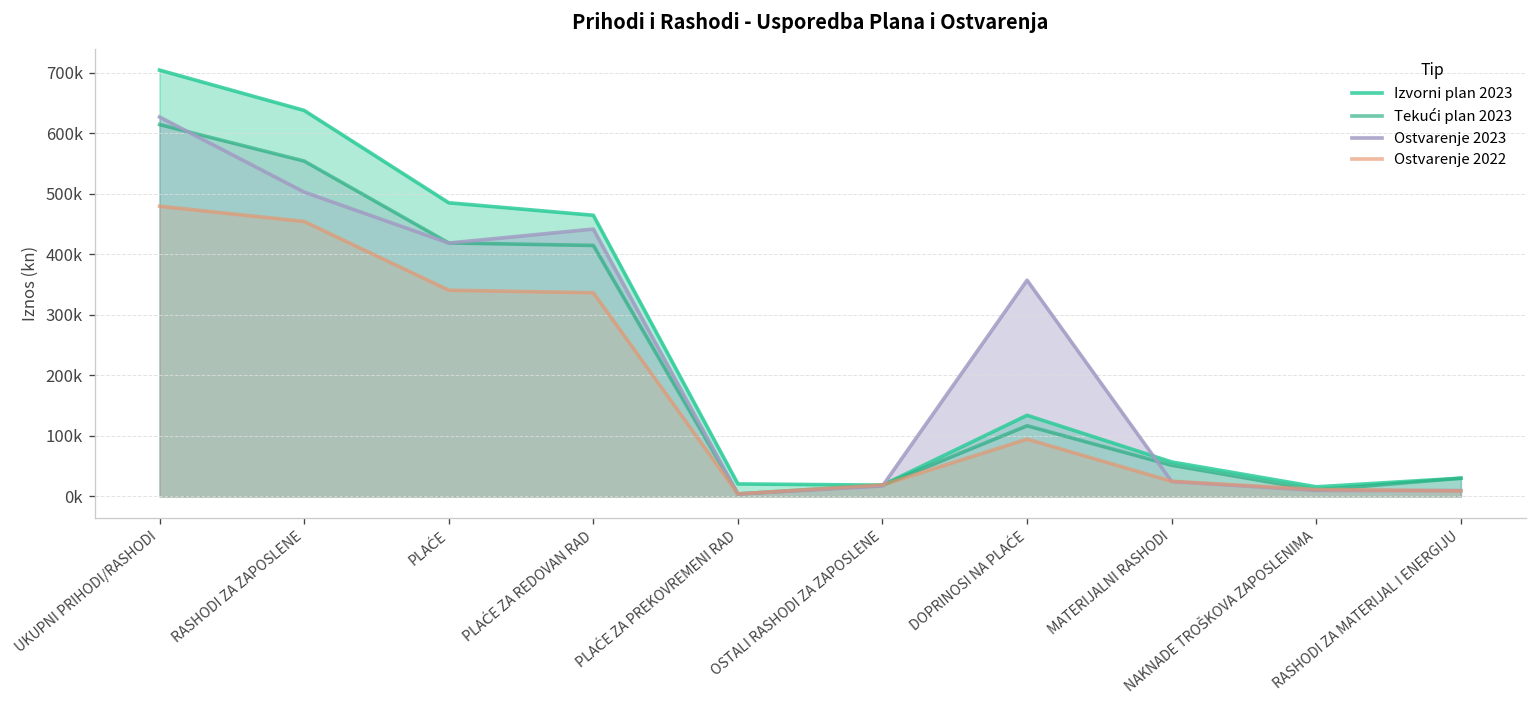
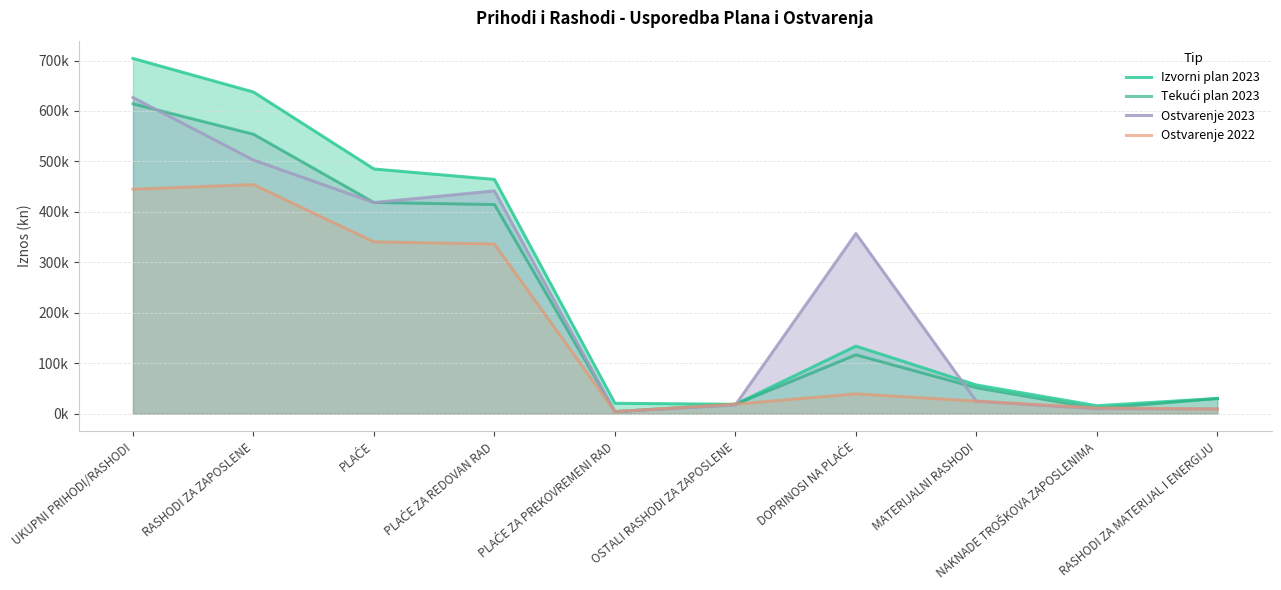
Ostvarenje 2022, UKUPNI PRIHODI/RASHODI: 480000 -> 450000
Ostvarenje 2022, DOPRINOSI NA PLAĆE: 90000 -> 40000
